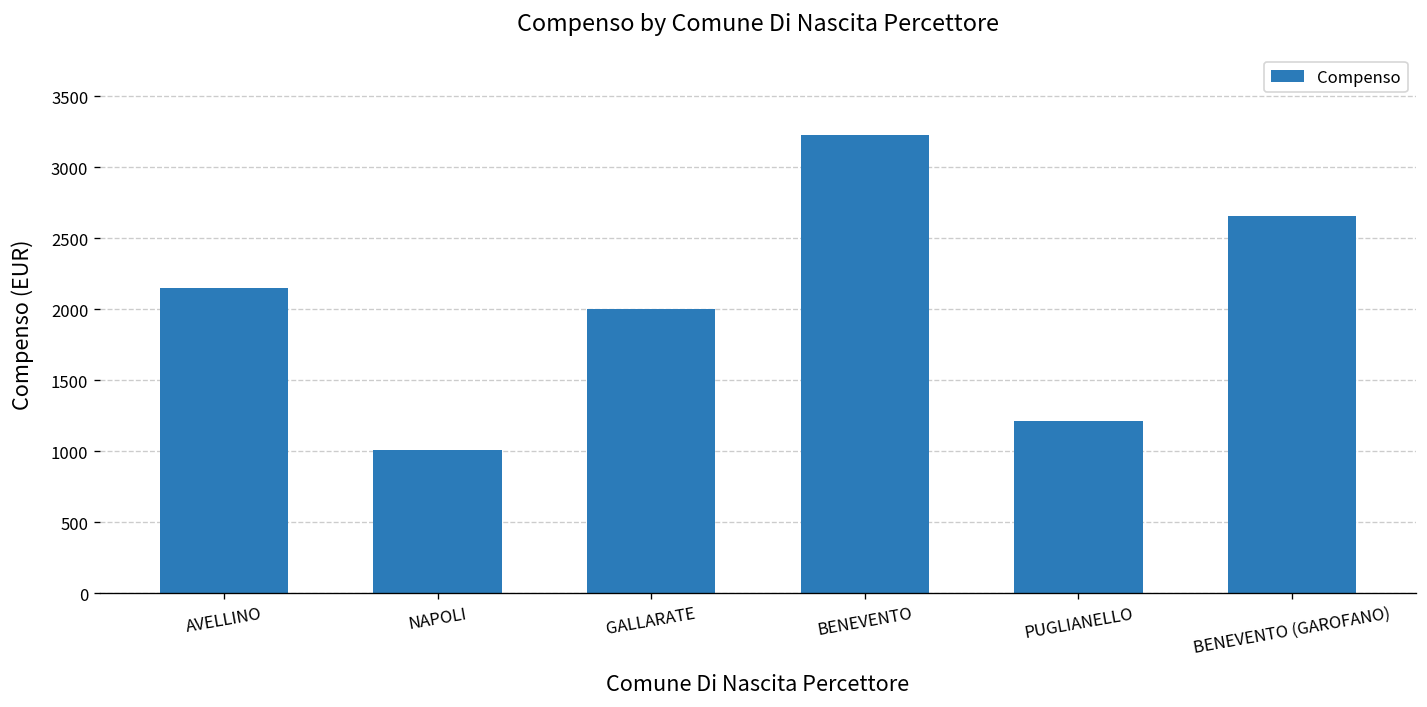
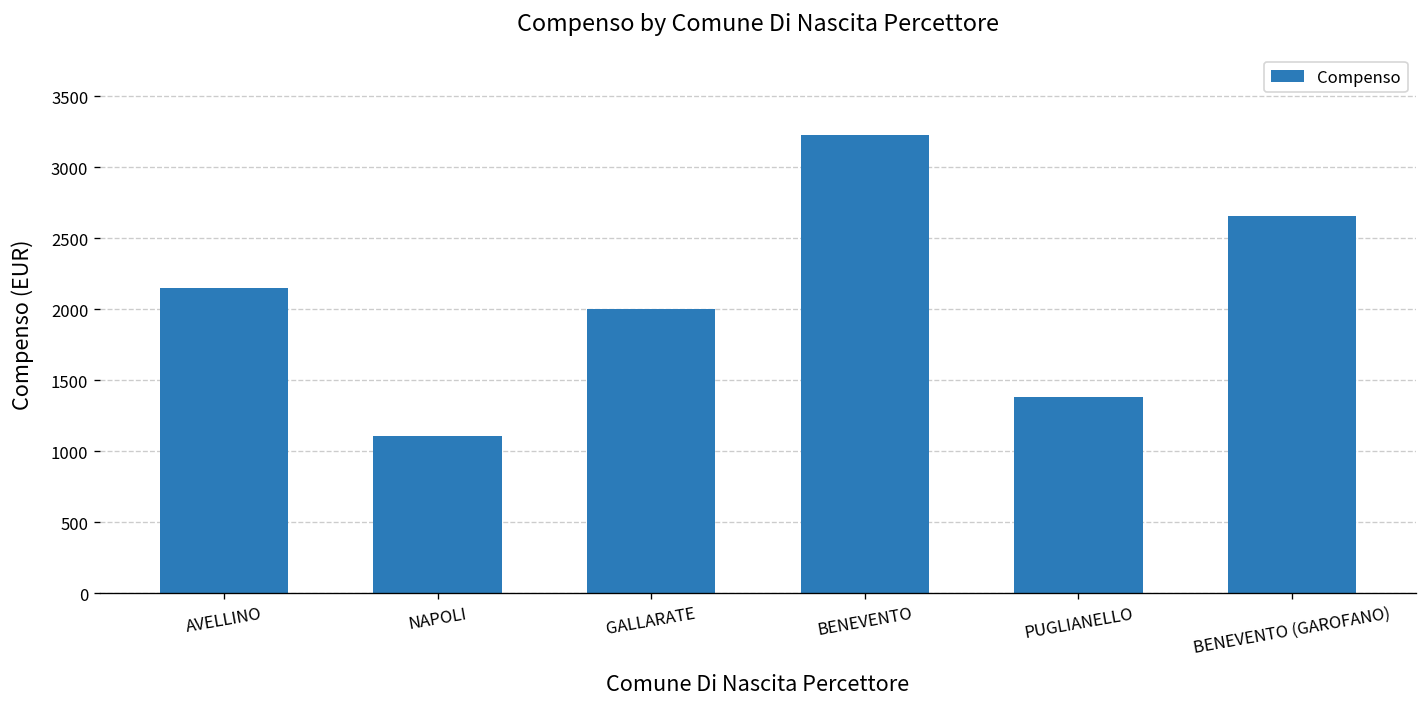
NAPOLI: 1010 -> 1110
PUGLIANELLO: 1220 -> 1380
